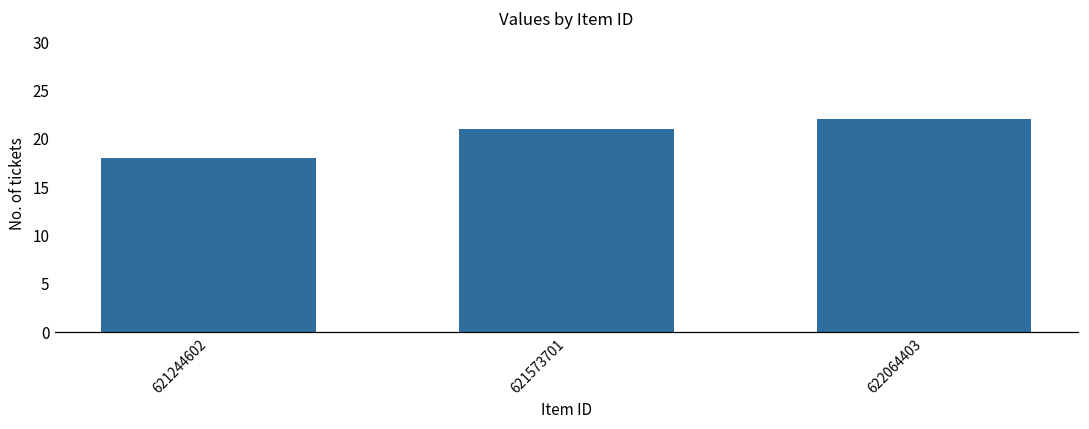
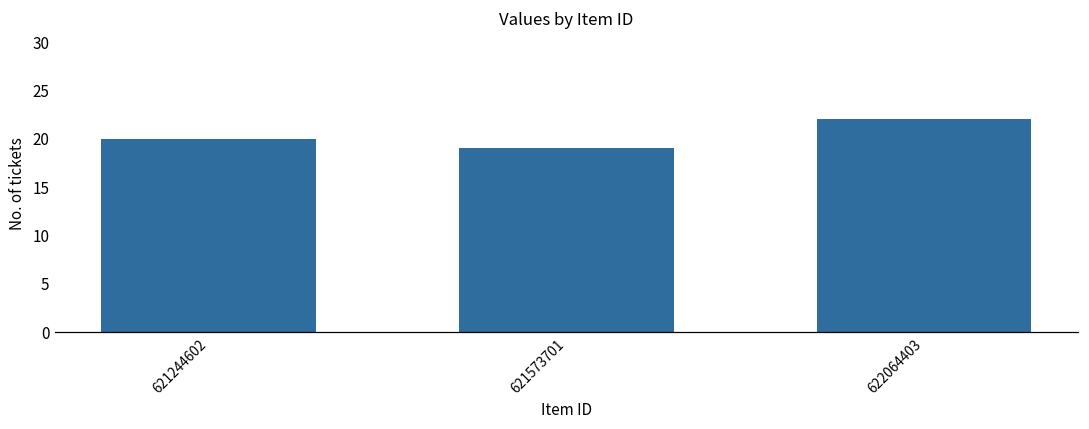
621244602: 18 -> 20
621573701: 21 -> 19
